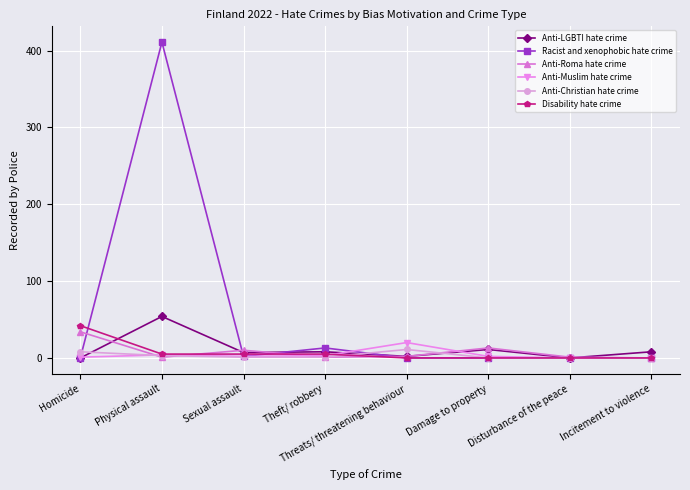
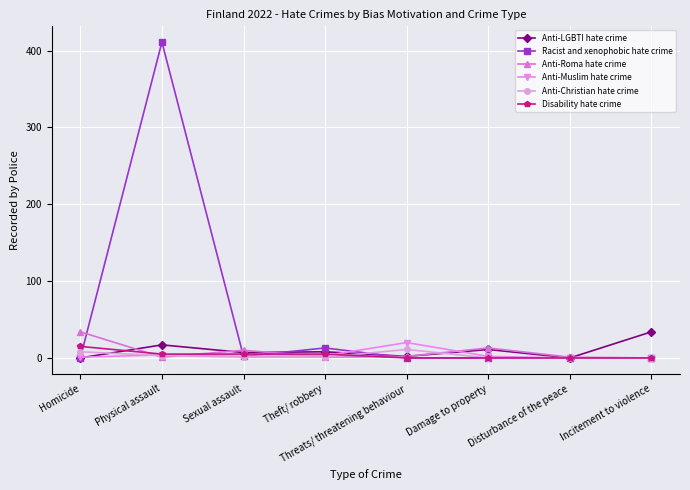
Disability hate crime, Homicide: 40 -> 20
Anti-LGBTI hate crime, Physical assault: 50 -> 20
Anti-LGBTI hate crime, Incitement to violence: 10 -> 30
